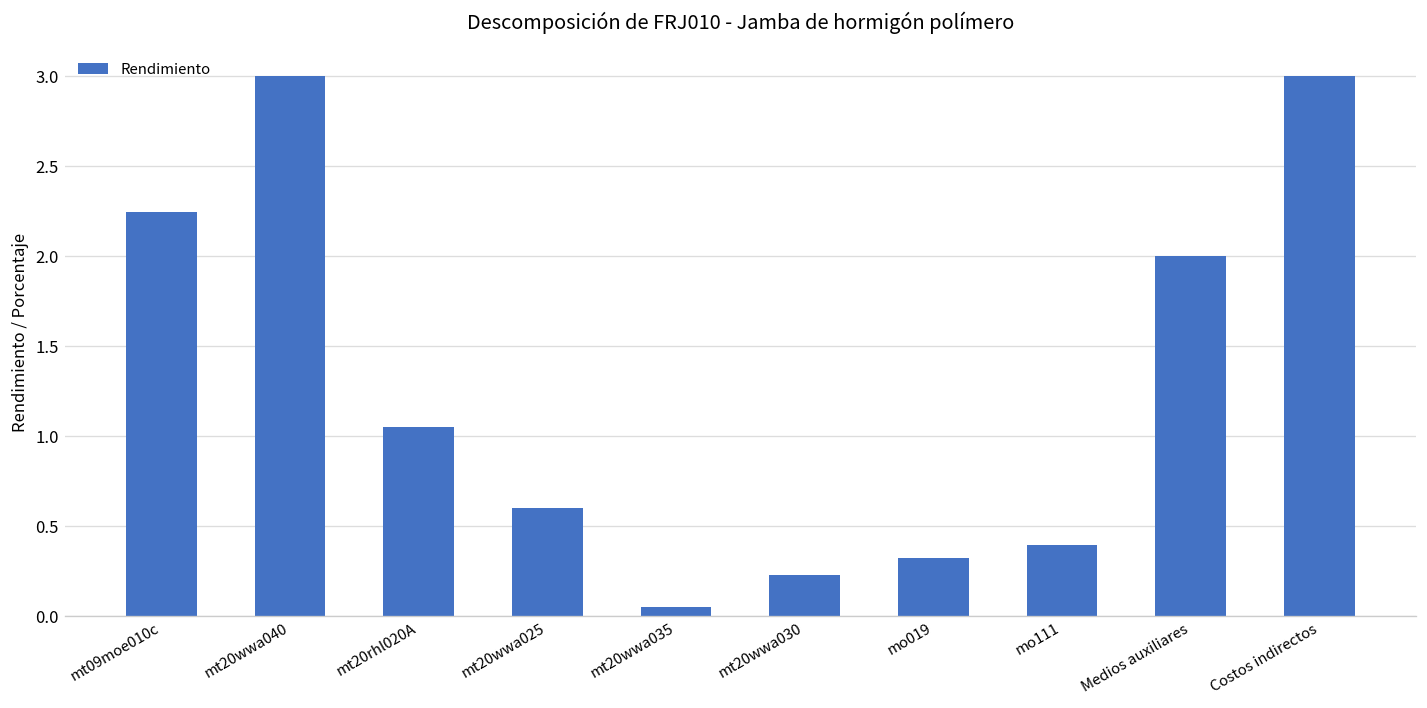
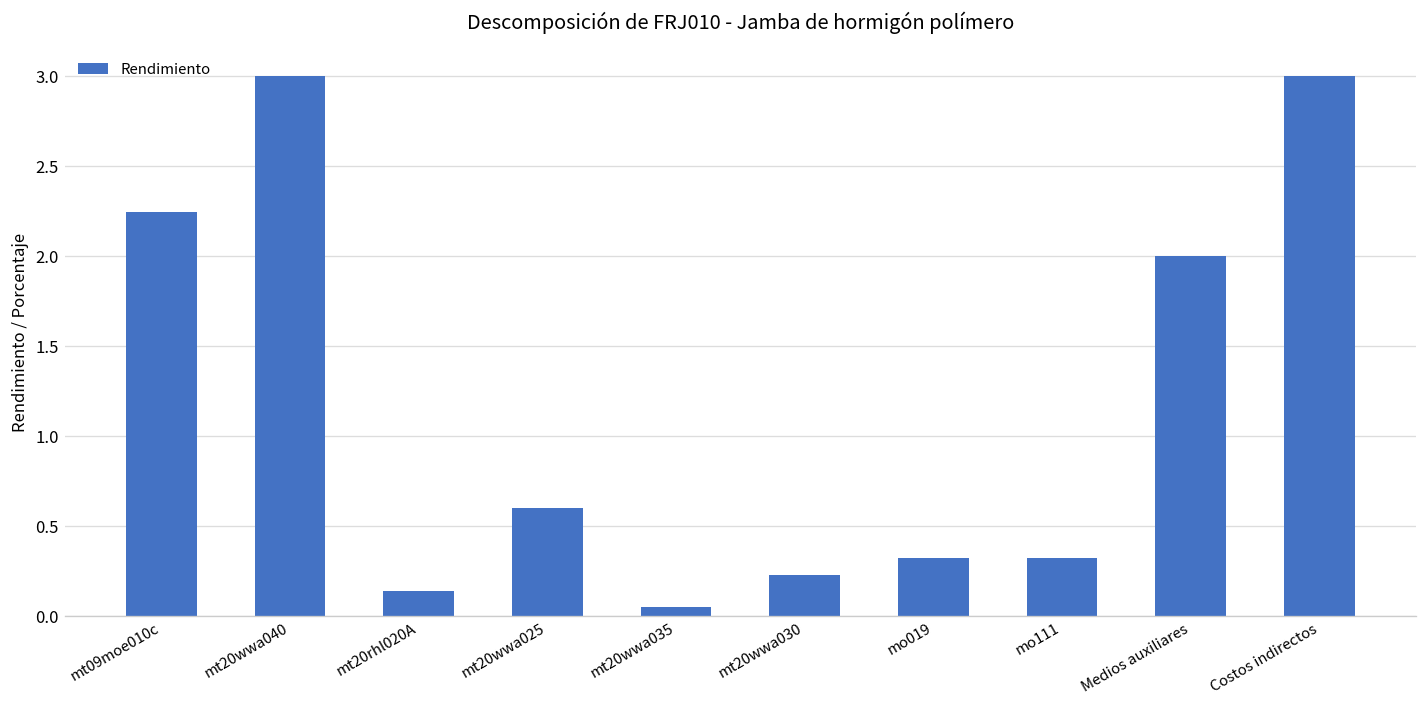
mt20rhl020A: 1.05 -> 0.14
mo111: 0.40 -> 0.32
